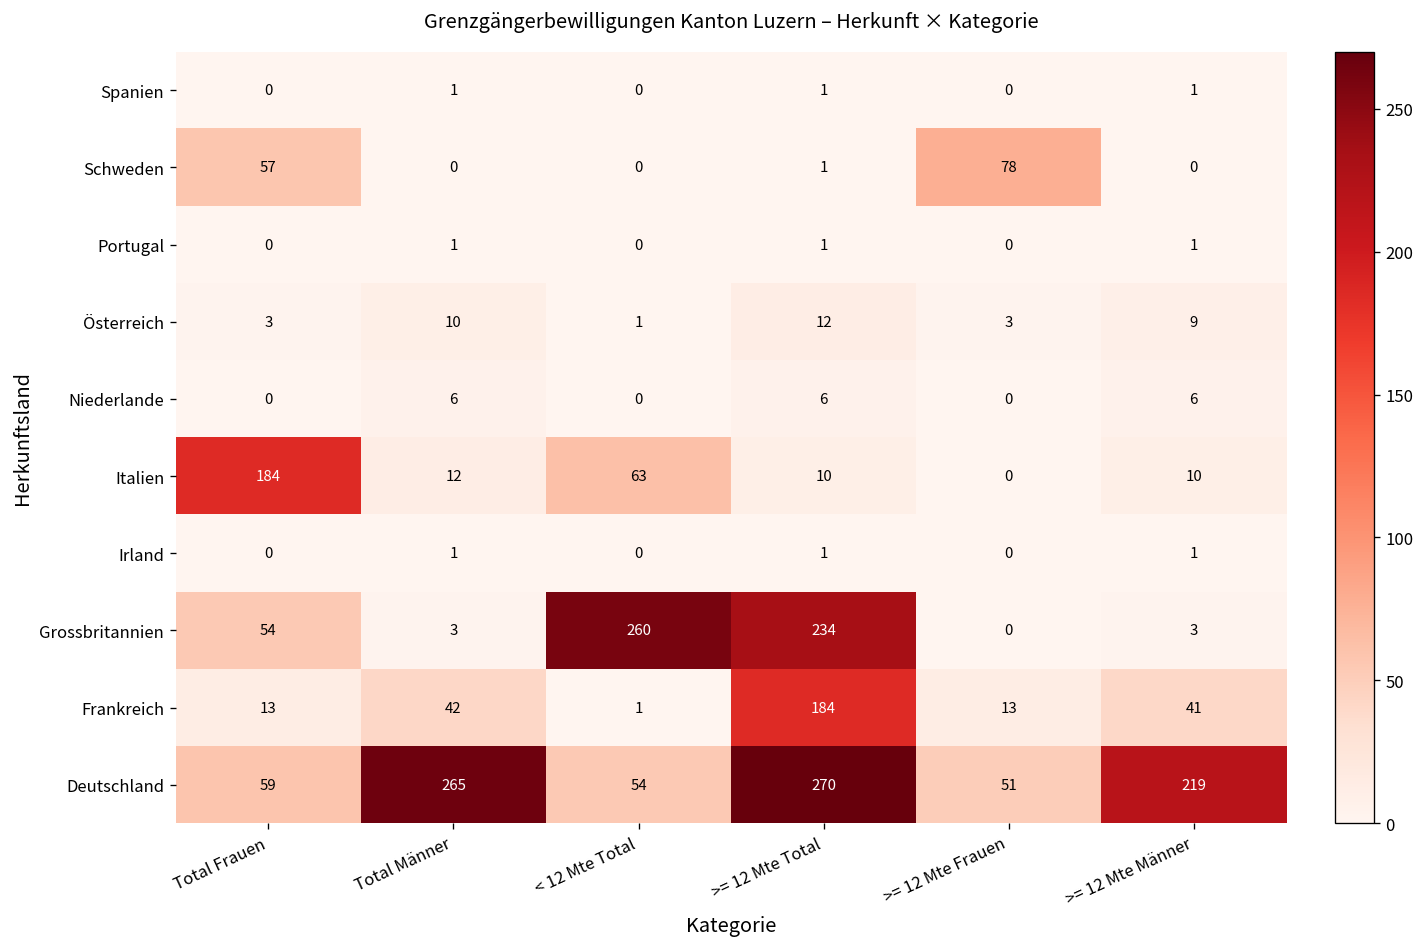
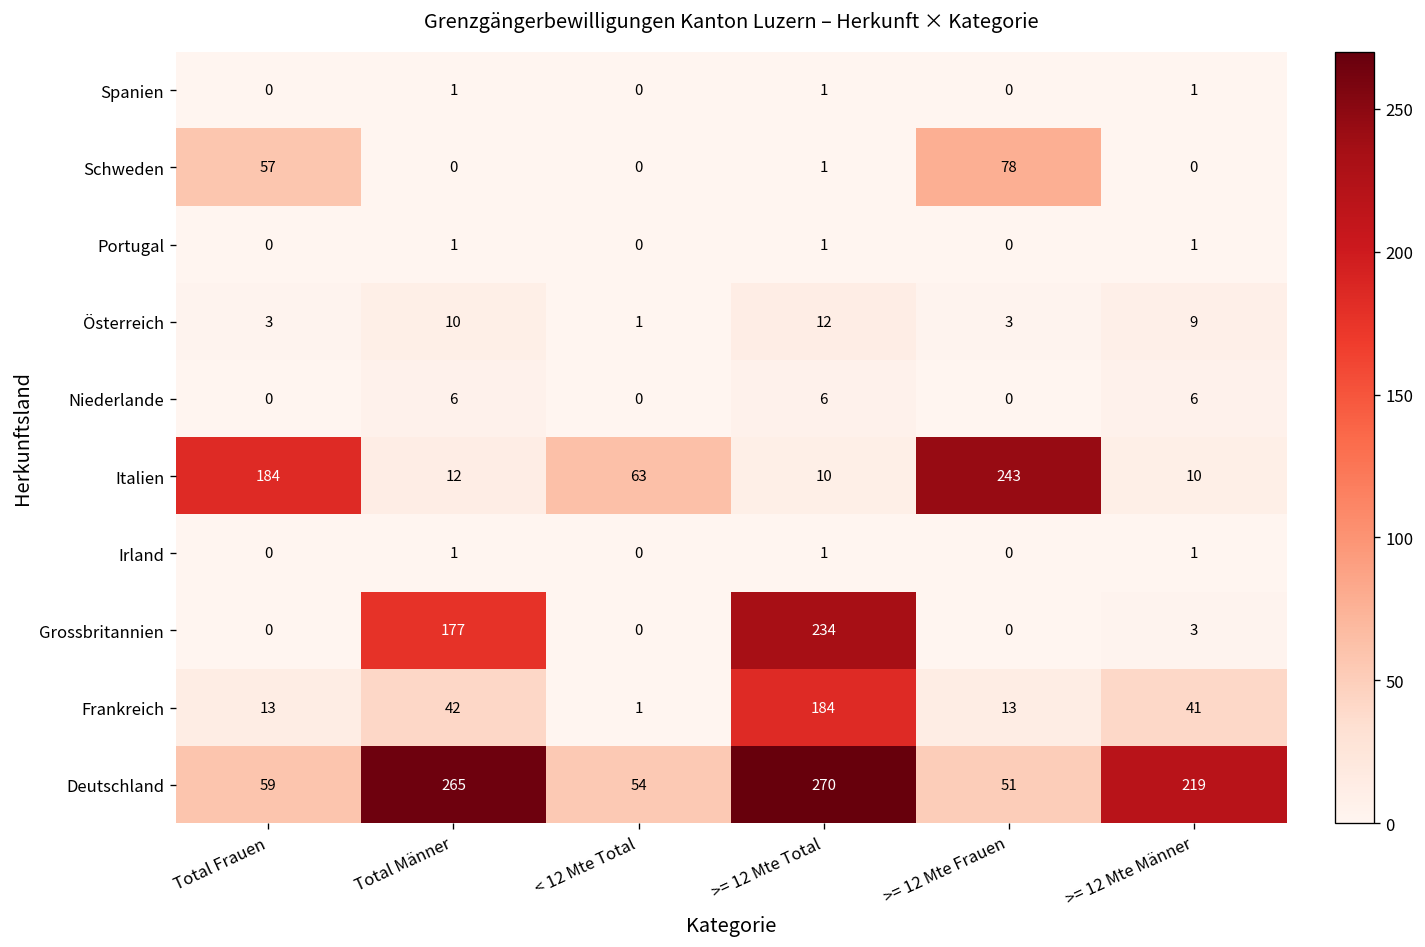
Italien, >= 12 Mte Frauen: 0 -> 243
Grossbritannien, Total Frauen: 54 -> 0
Grossbritannien, Total Männer: 3 -> 177
Grossbritannien, < 12 Mte Total: 260 -> 0
